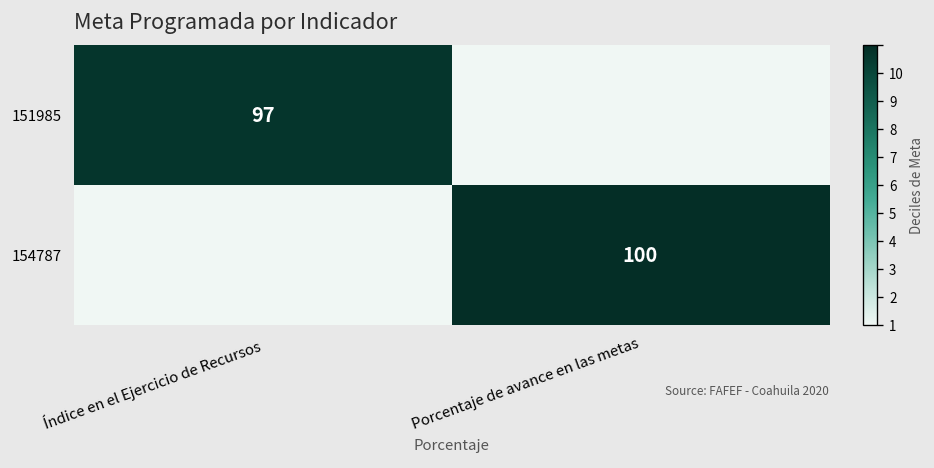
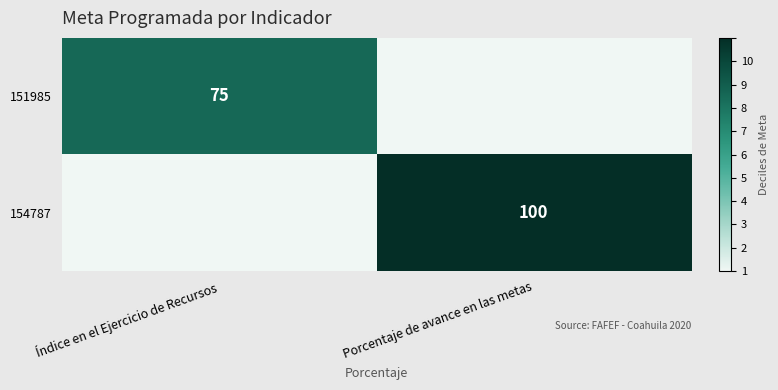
151985, Índice en el Ejercicio de Recursos: 97 -> 75
